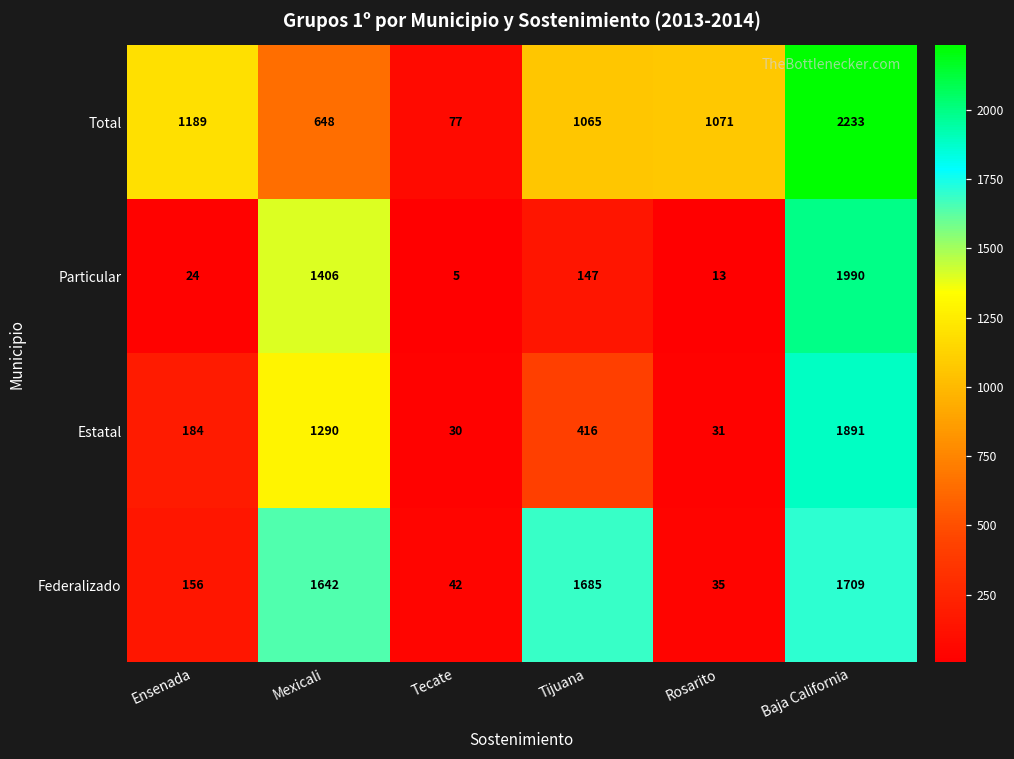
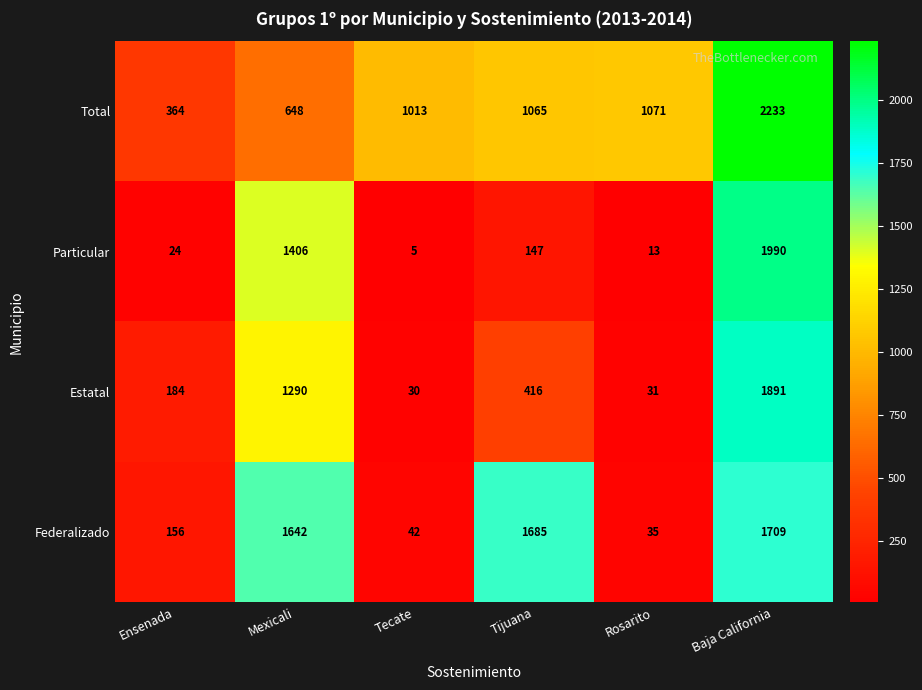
Total, Ensenada: 1189 -> 364
Total, Tecate: 77 -> 1013
